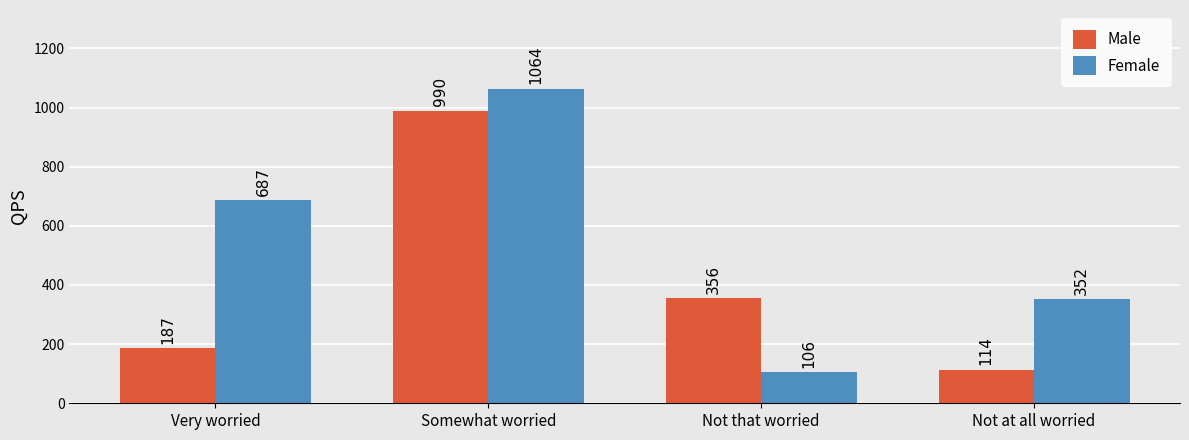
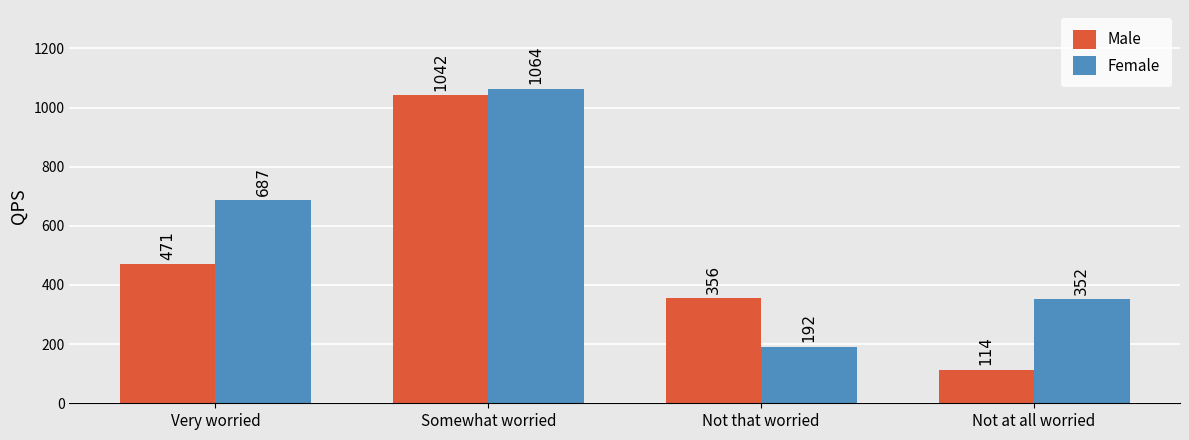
Male, Very worried: 187 -> 471
Male, Somewhat worried: 990 -> 1042
Female, Not that worried: 106 -> 192
